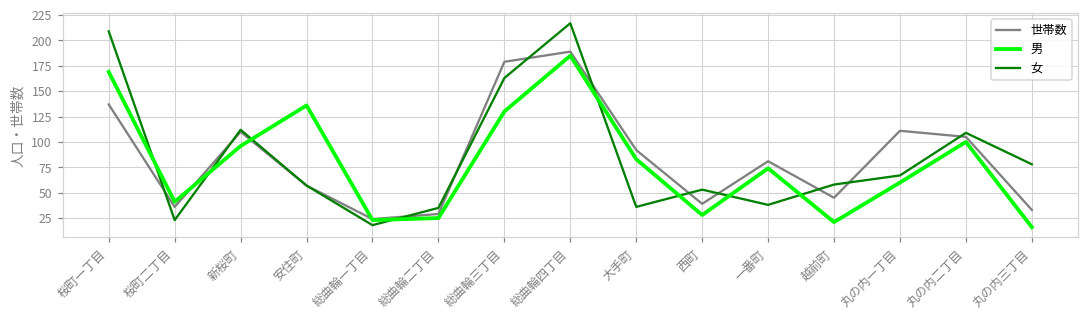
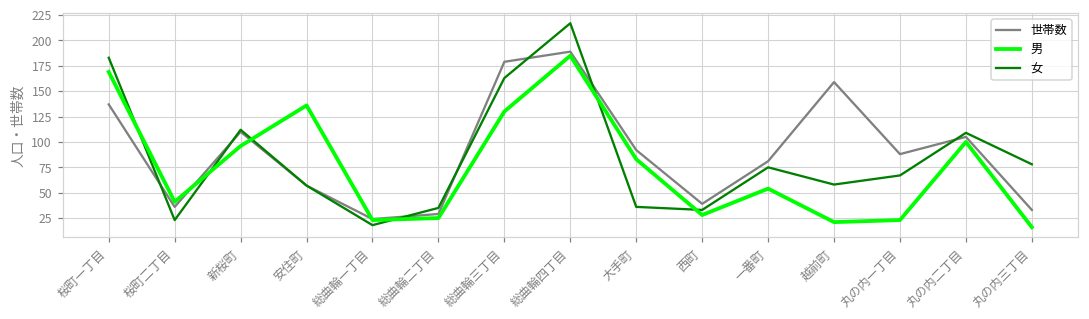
女, 桜町一丁目: 210 -> 180
女, 西町: 50 -> 30
男, 一番町: 70 -> 50
女, 一番町: 40 -> 80
世帯数, 越前町: 50 -> 160
世帯数, 丸の内一丁目: 110 -> 90
男, 丸の内一丁目: 60 -> 20
